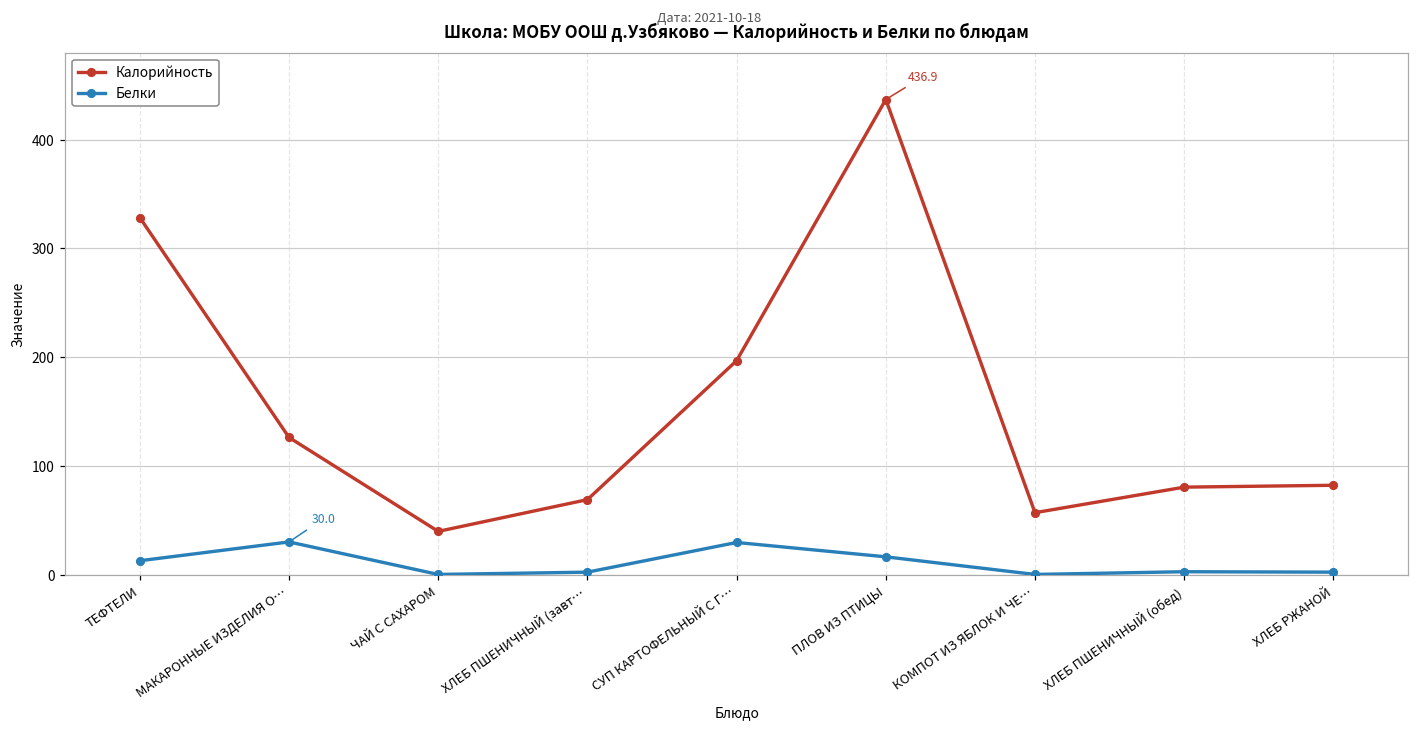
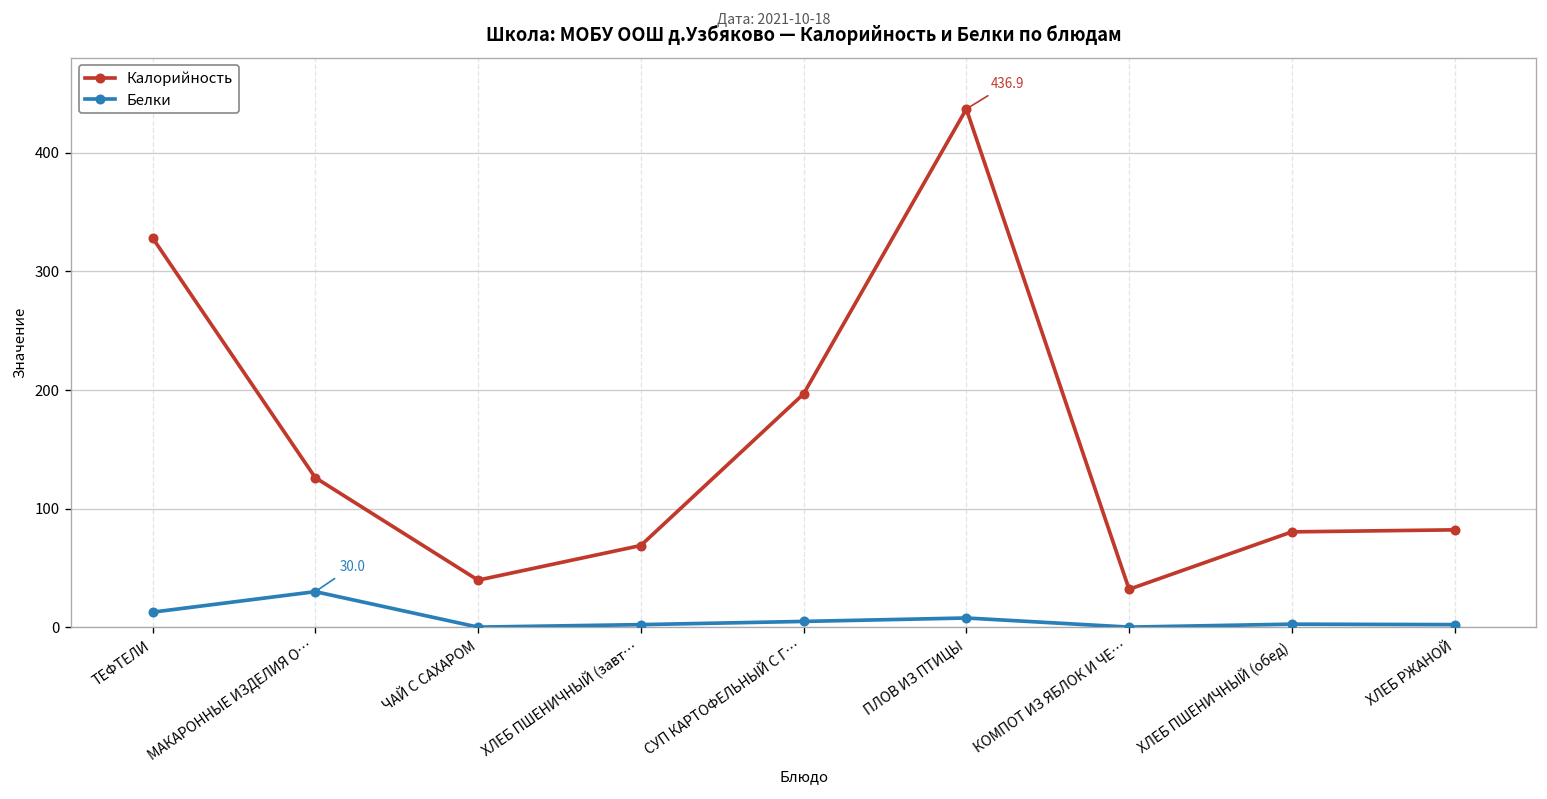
Белки, СУП КАРТОФЕЛЬНЫЙ С Г…: 30 -> 0
Белки, ПЛОВ ИЗ ПТИЦЫ: 20 -> 10
Калорийность, КОМПОТ ИЗ ЯБЛОК И ЧЕ…: 60 -> 30
